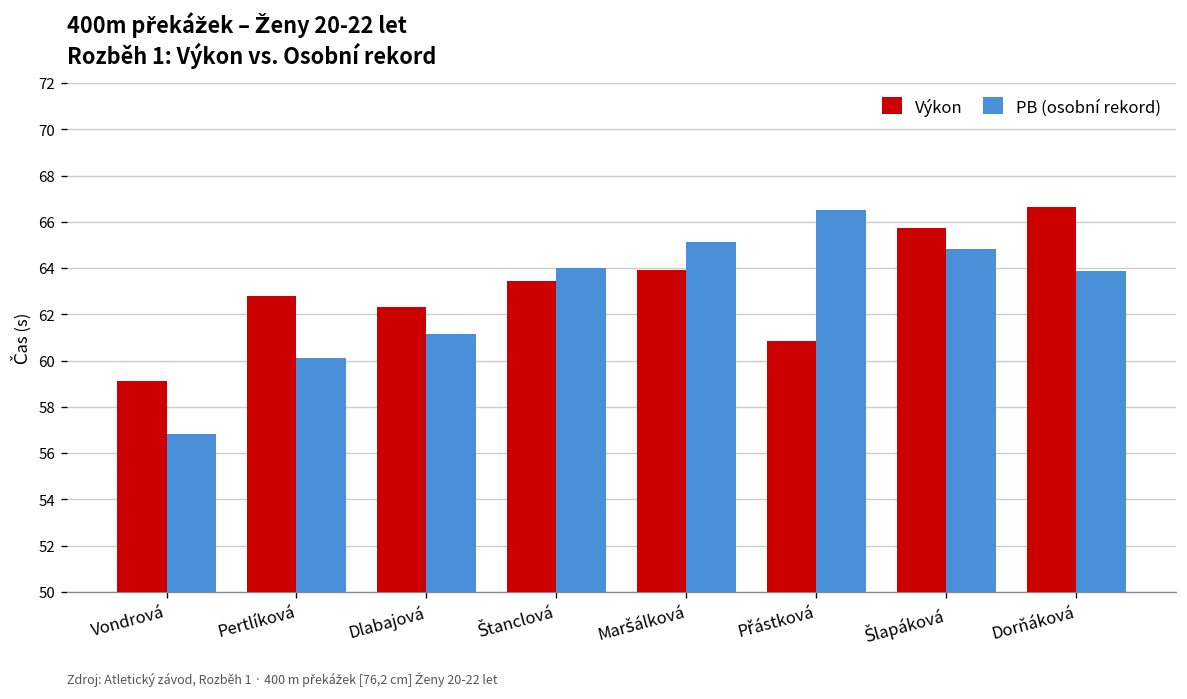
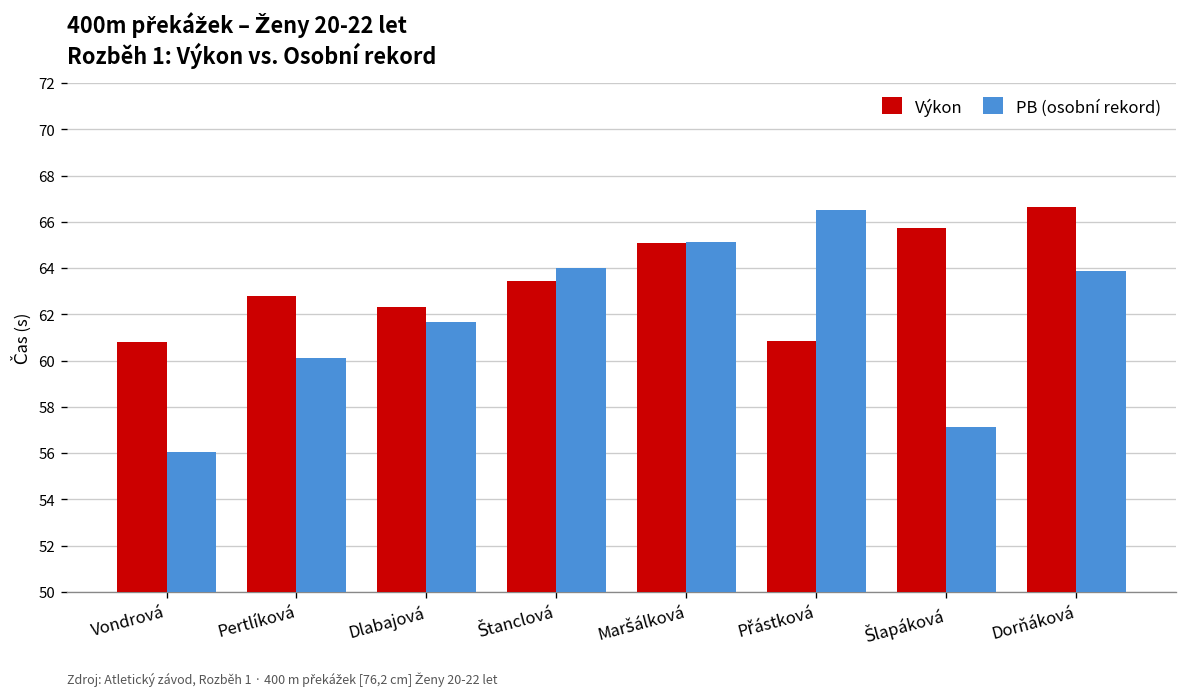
Výkon, Vondrová: 59.1 -> 60.8
PB (osobní rekord), Vondrová: 56.8 -> 56.0
PB (osobní rekord), Dlabajová: 61.2 -> 61.7
Výkon, Maršálková: 63.9 -> 65.1
PB (osobní rekord), Šlapáková: 64.8 -> 57.1
